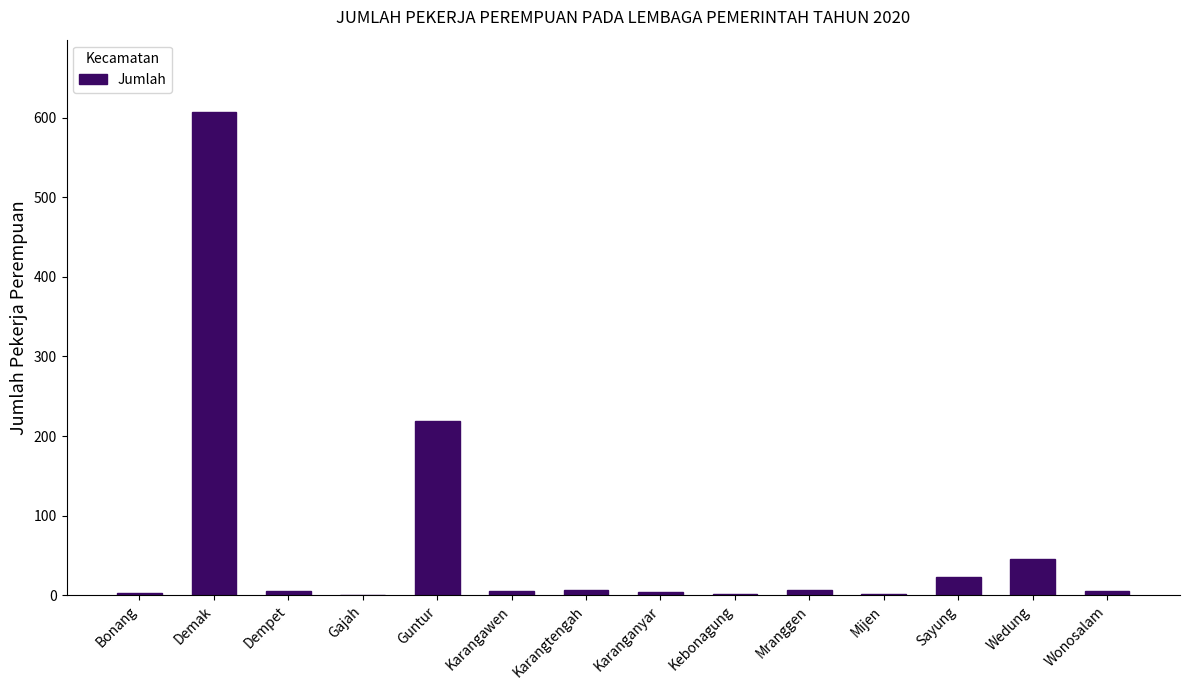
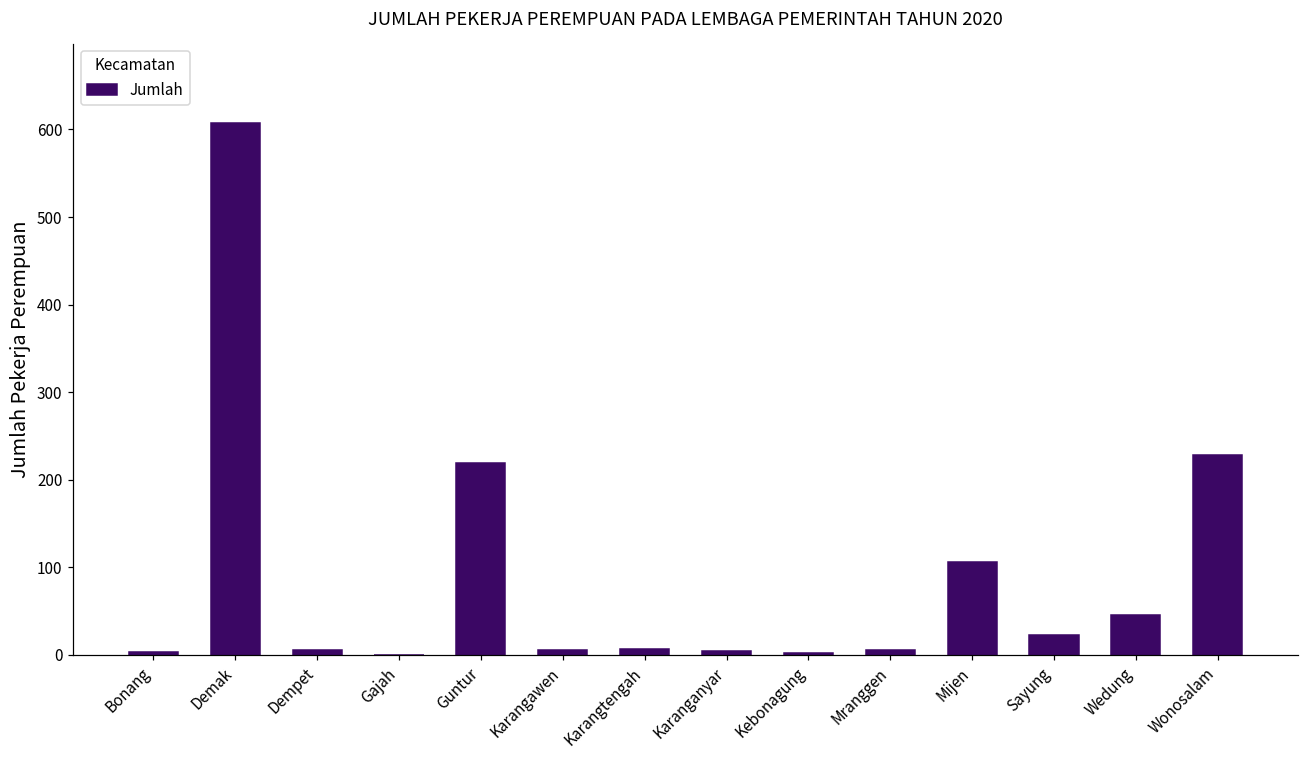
Mijen: 0 -> 110
Wonosalam: 10 -> 230
